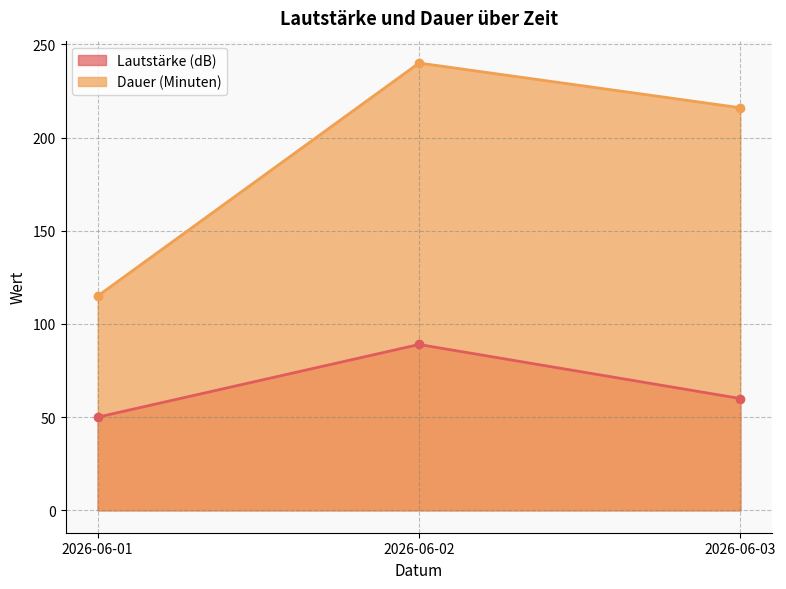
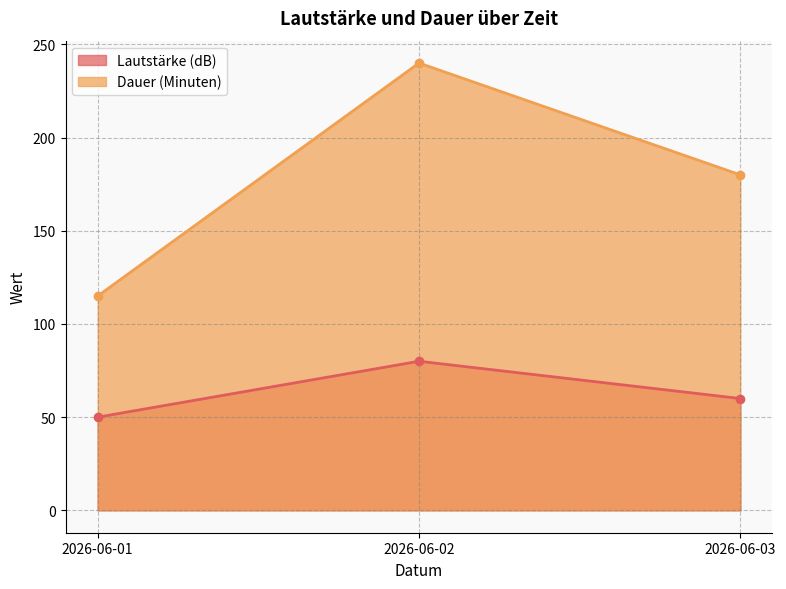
Lautstärke (dB), 2026-06-02: 89 -> 80
Dauer (Minuten), 2026-06-03: 216 -> 180
